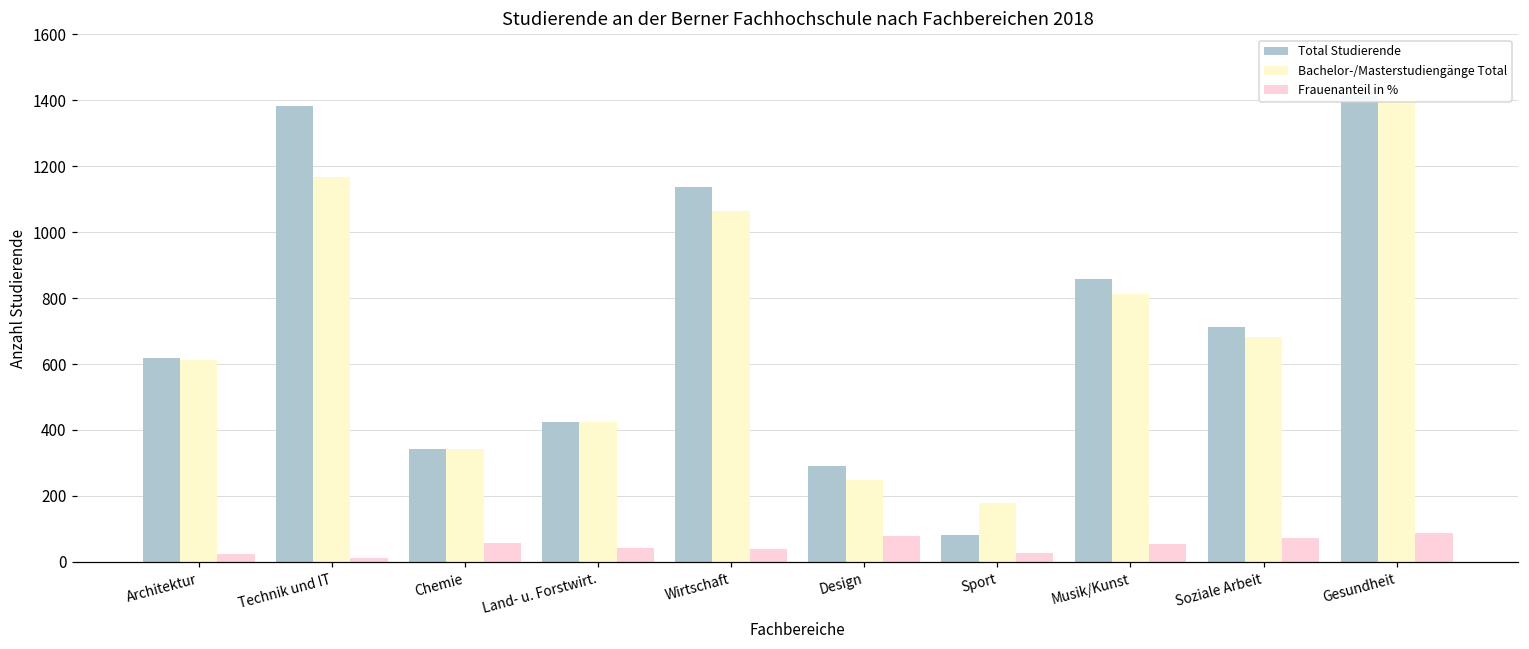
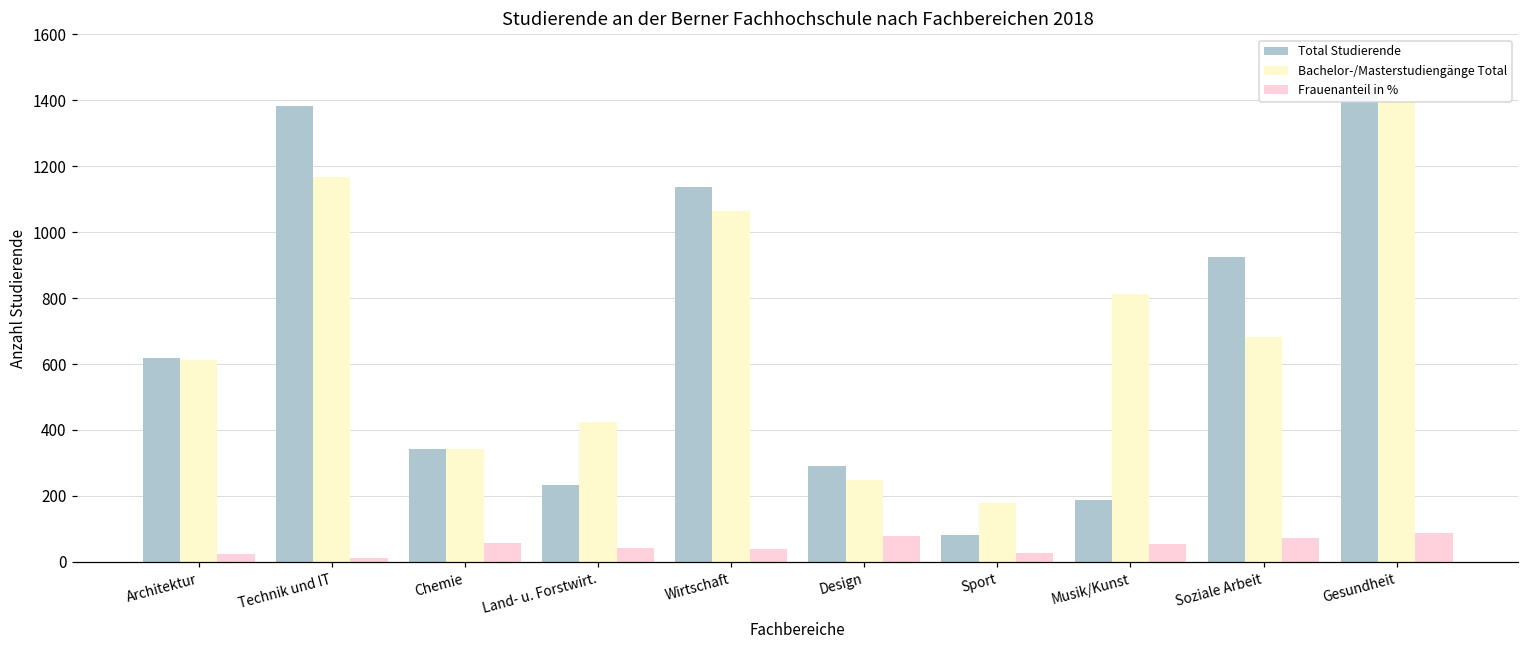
Total Studierende, Land- u. Forstwirt.: 420 -> 230
Total Studierende, Musik/Kunst: 860 -> 190
Total Studierende, Soziale Arbeit: 710 -> 930
